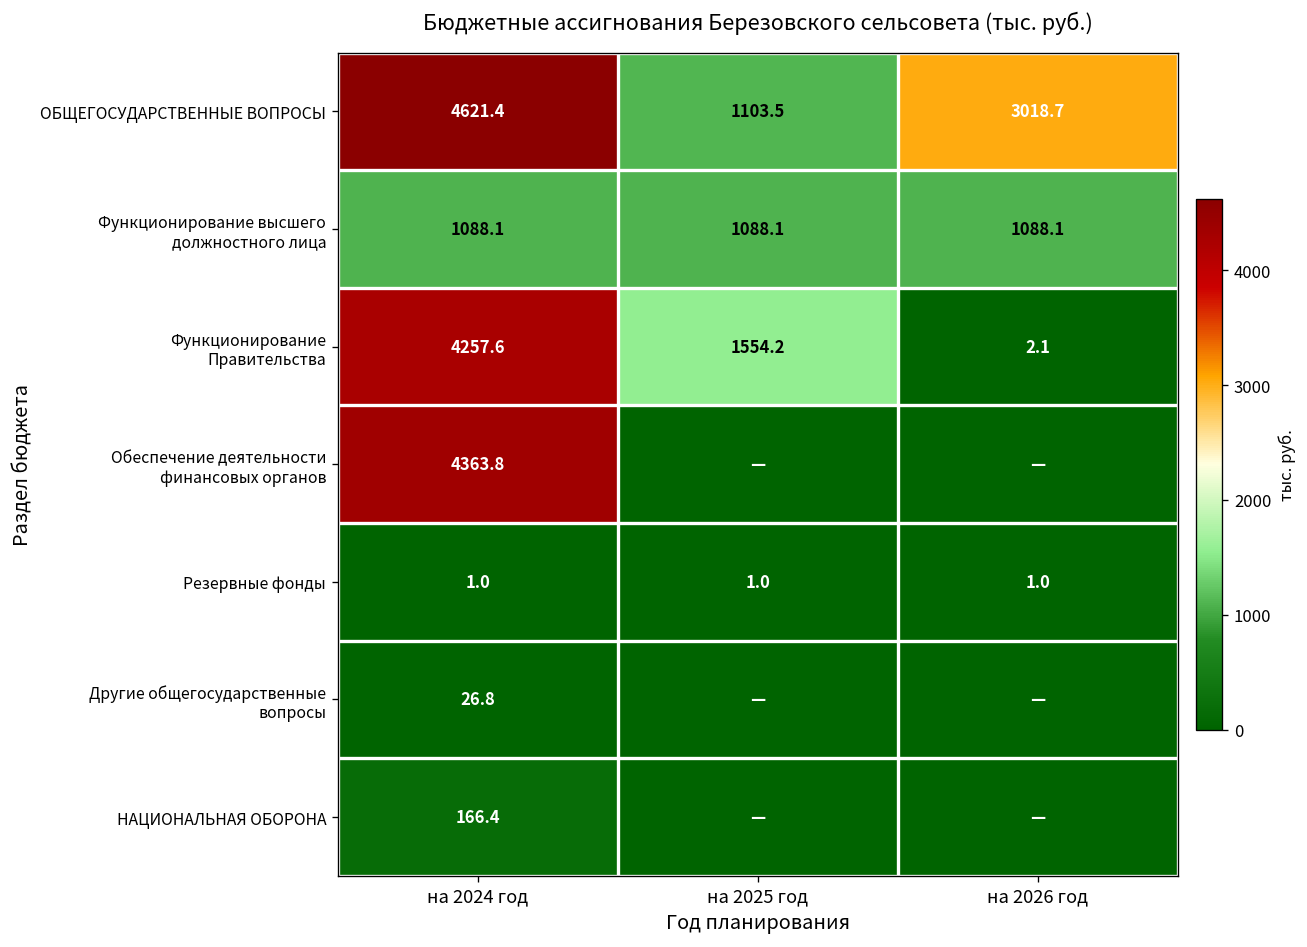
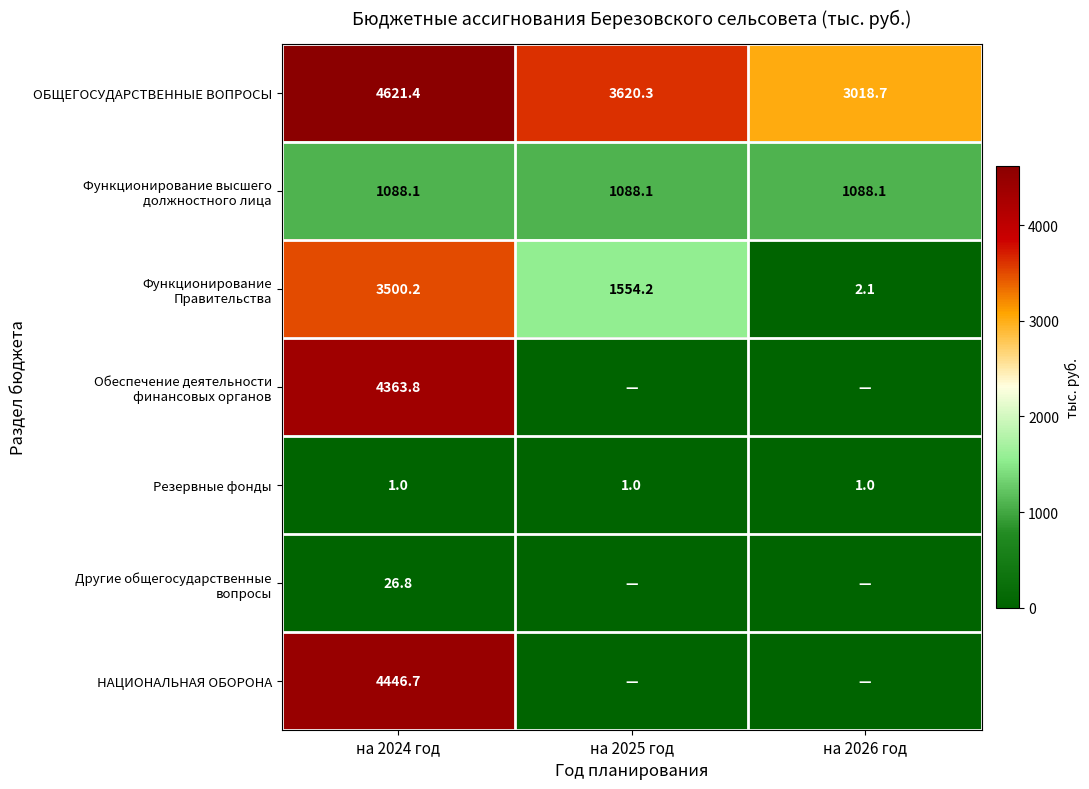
ОБЩЕГОСУДАРСТВЕННЫЕ ВОПРОСЫ, на 2025 год: 1103.5 -> 3620.3
Функционирование Правительства, на 2024 год: 4257.6 -> 3500.2
НАЦИОНАЛЬНАЯ ОБОРОНА, на 2024 год: 166.4 -> 4446.7
